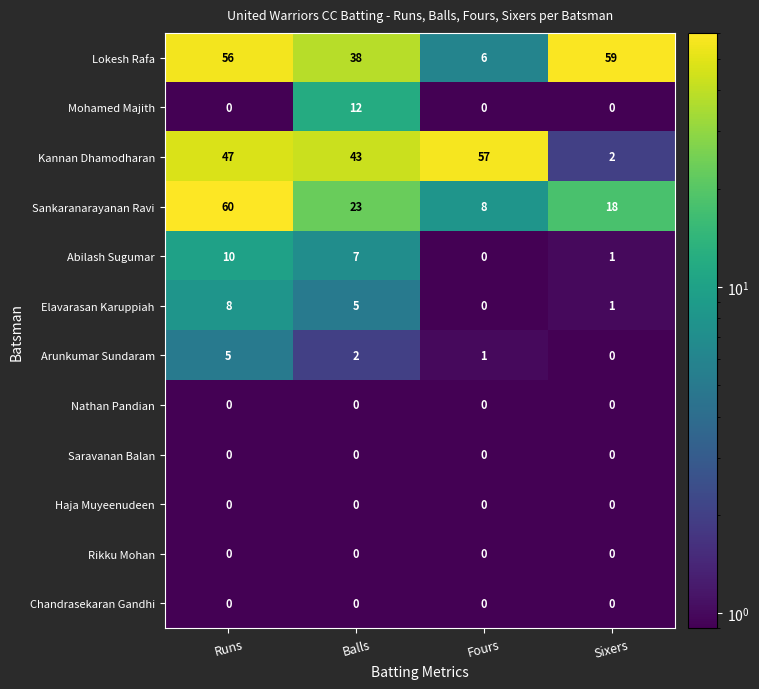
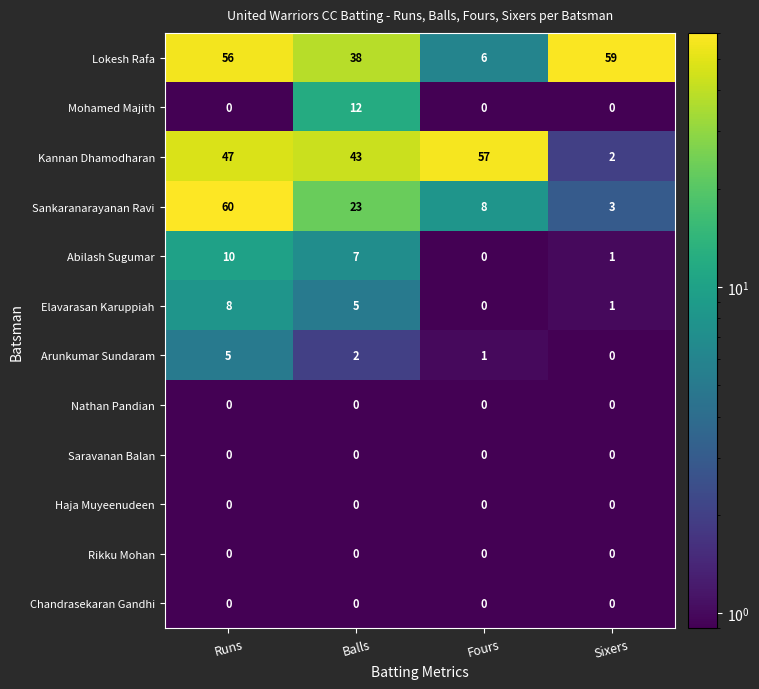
Sankaranarayanan Ravi, Sixers: 18 -> 3
